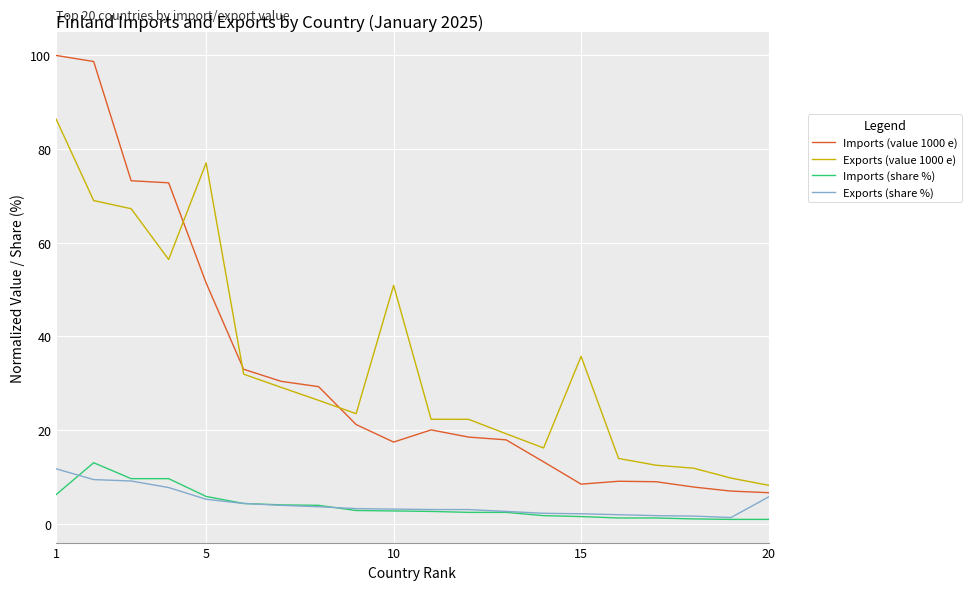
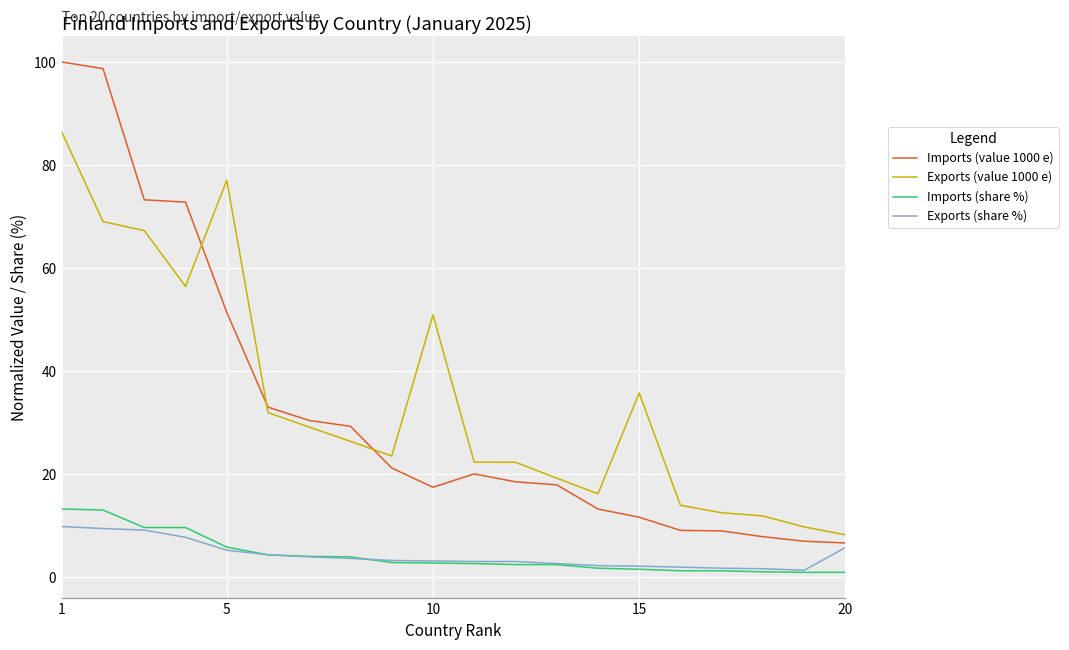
Imports (share %), 1: 6 -> 13
Exports (share %), 1: 12 -> 10
Imports (value 1000 e), 15: 8 -> 12
